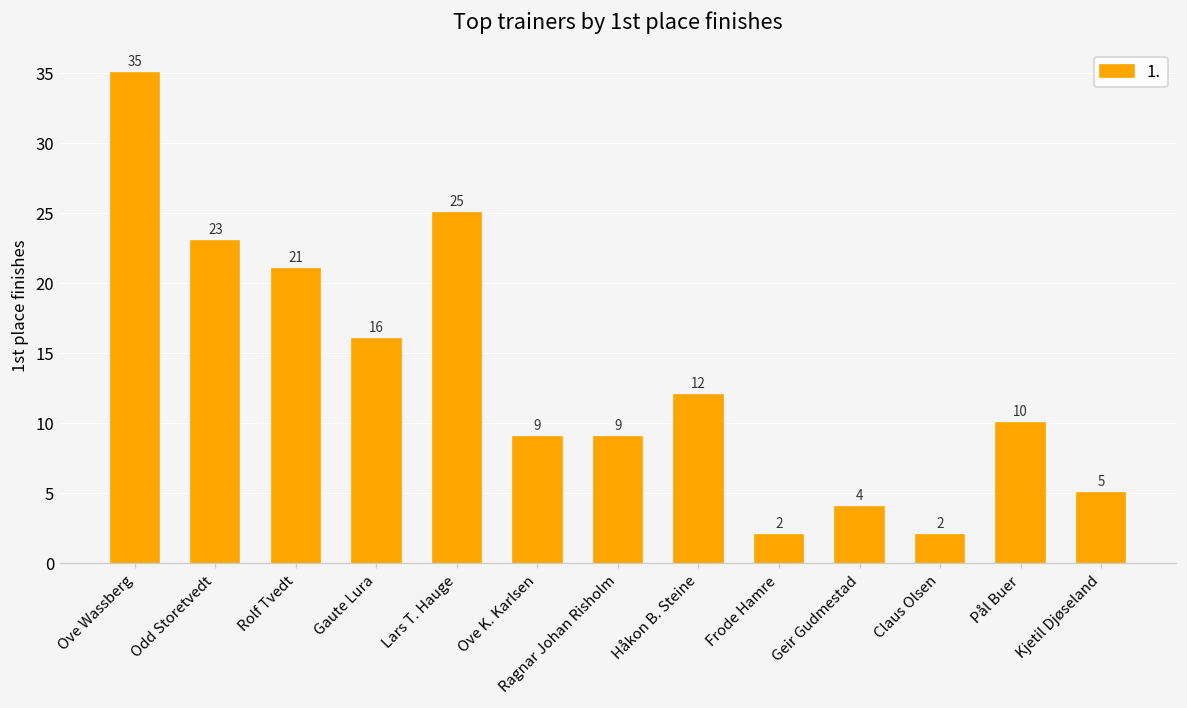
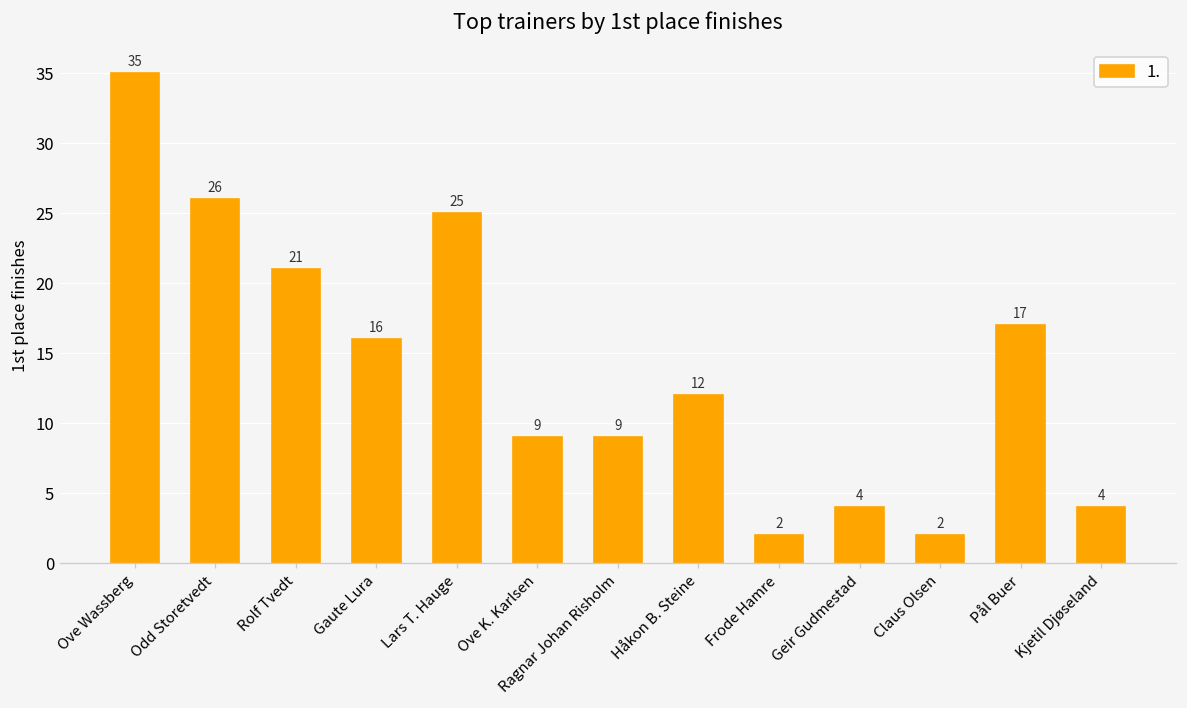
Odd Storetvedt: 23 -> 26
Pål Buer: 10 -> 17
Kjetil Djøseland: 5 -> 4
